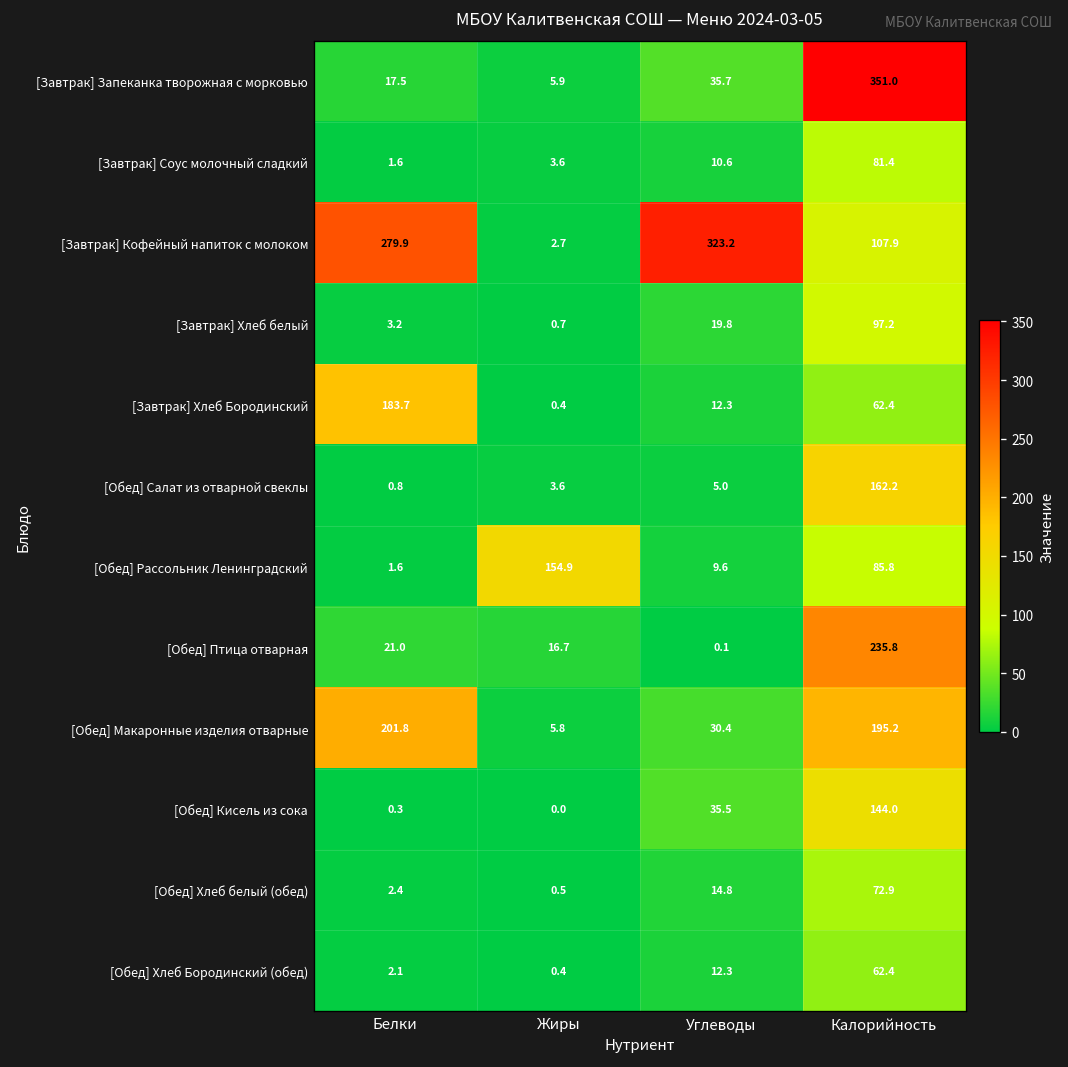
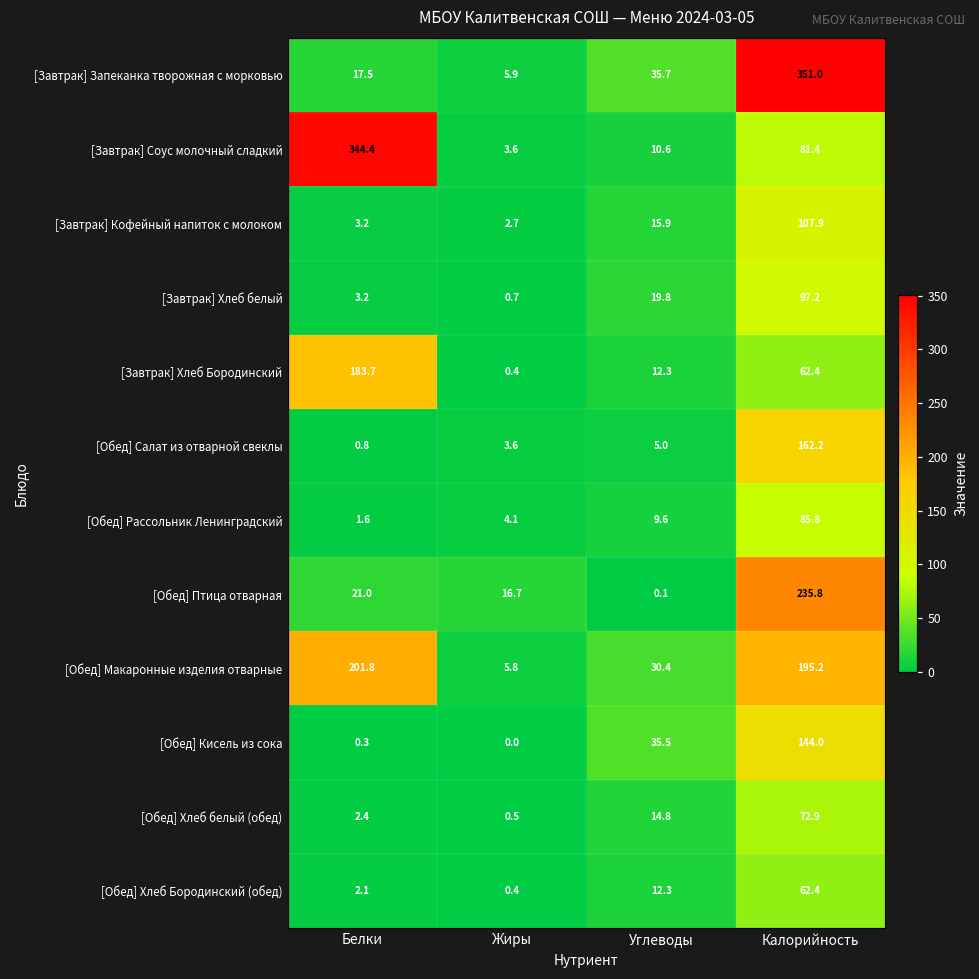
[Завтрак] Соус молочный сладкий, Белки: 1.6 -> 344.4
[Завтрак] Кофейный напиток с молоком, Белки: 279.9 -> 3.2
[Завтрак] Кофейный напиток с молоком, Углеводы: 323.2 -> 15.9
[Обед] Рассольник Ленинградский, Жиры: 154.9 -> 4.1
